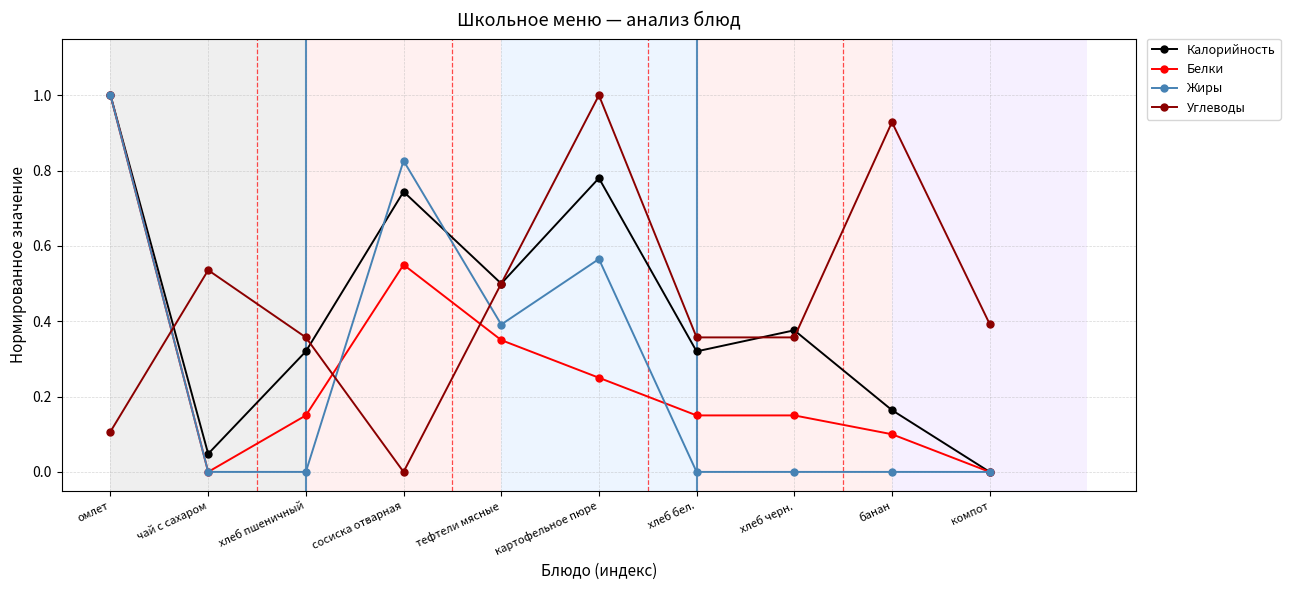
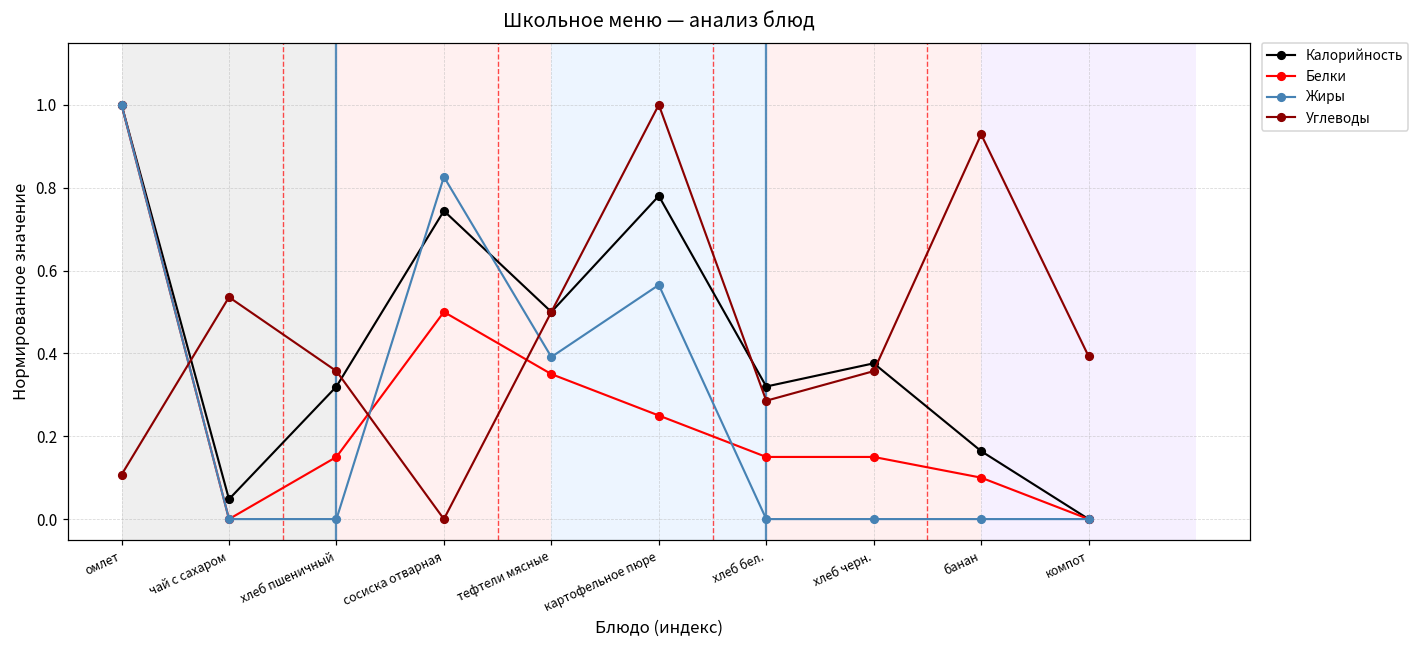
Белки, сосиска отварная: 0.55 -> 0.50
Углеводы, хлеб бел.: 0.36 -> 0.29
